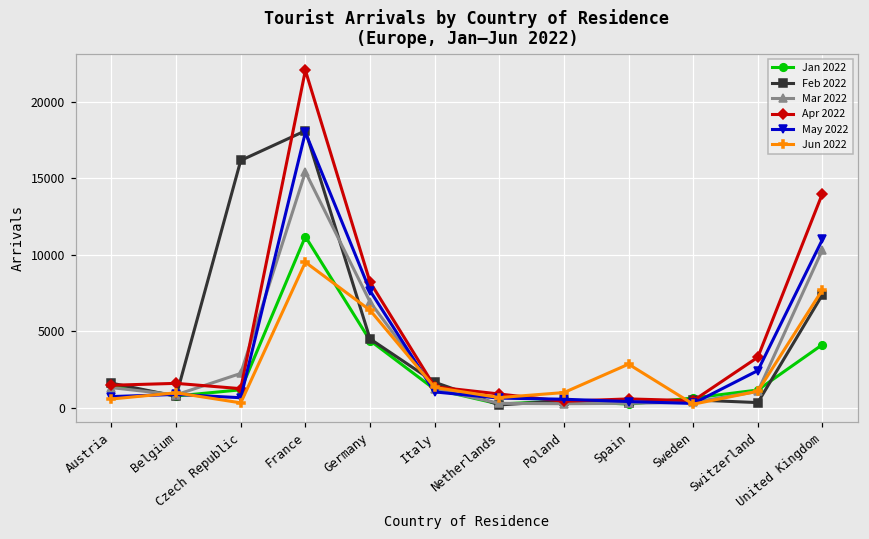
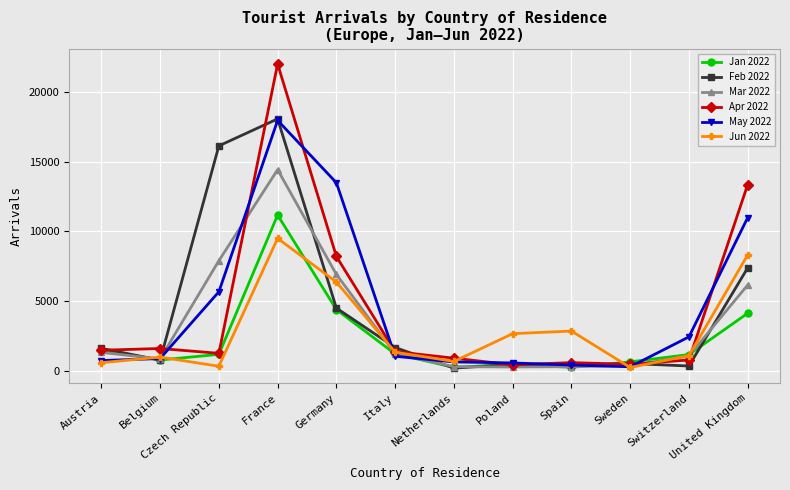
Mar 2022, Czech Republic: 2200 -> 7900
May 2022, Czech Republic: 600 -> 5700
Mar 2022, France: 15400 -> 14400
May 2022, Germany: 7600 -> 13500
Jun 2022, Poland: 1000 -> 2700
Apr 2022, Switzerland: 3300 -> 800
Mar 2022, United Kingdom: 10300 -> 6200
Apr 2022, United Kingdom: 14000 -> 13400
Jun 2022, United Kingdom: 7700 -> 8300
